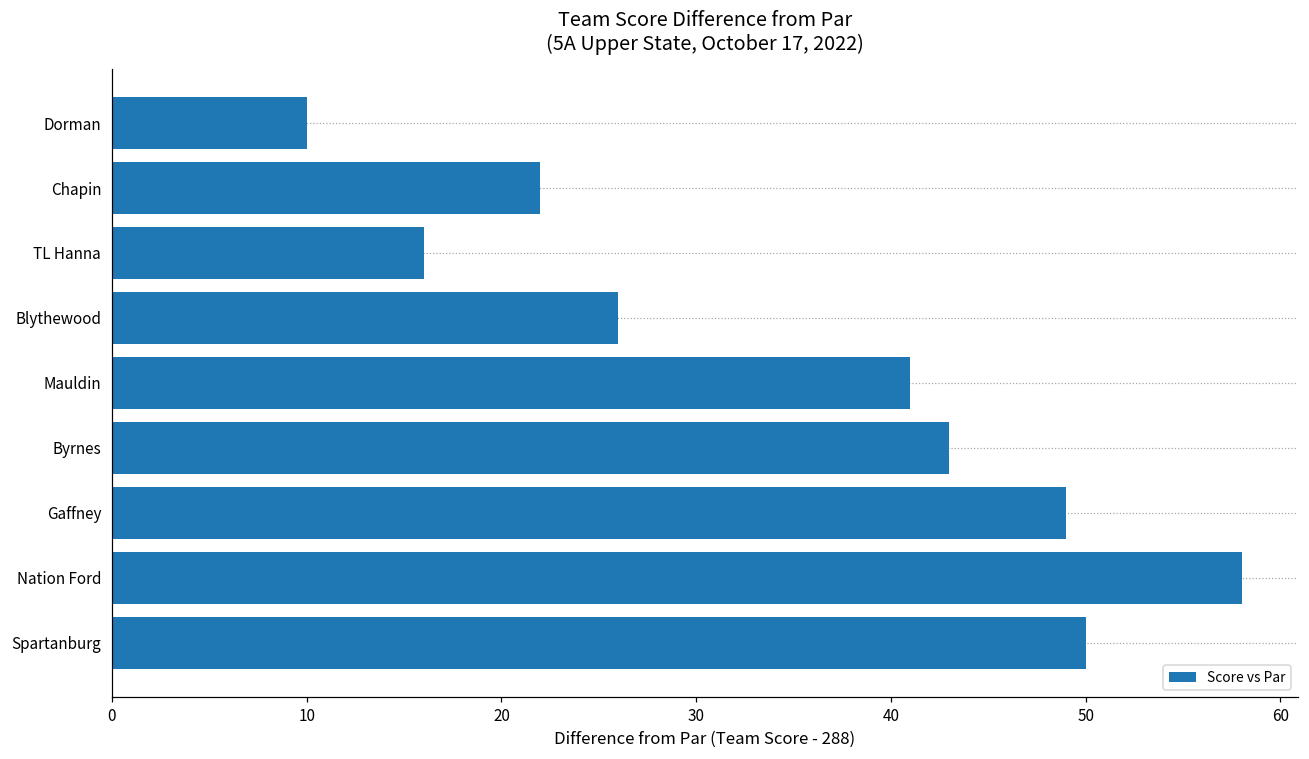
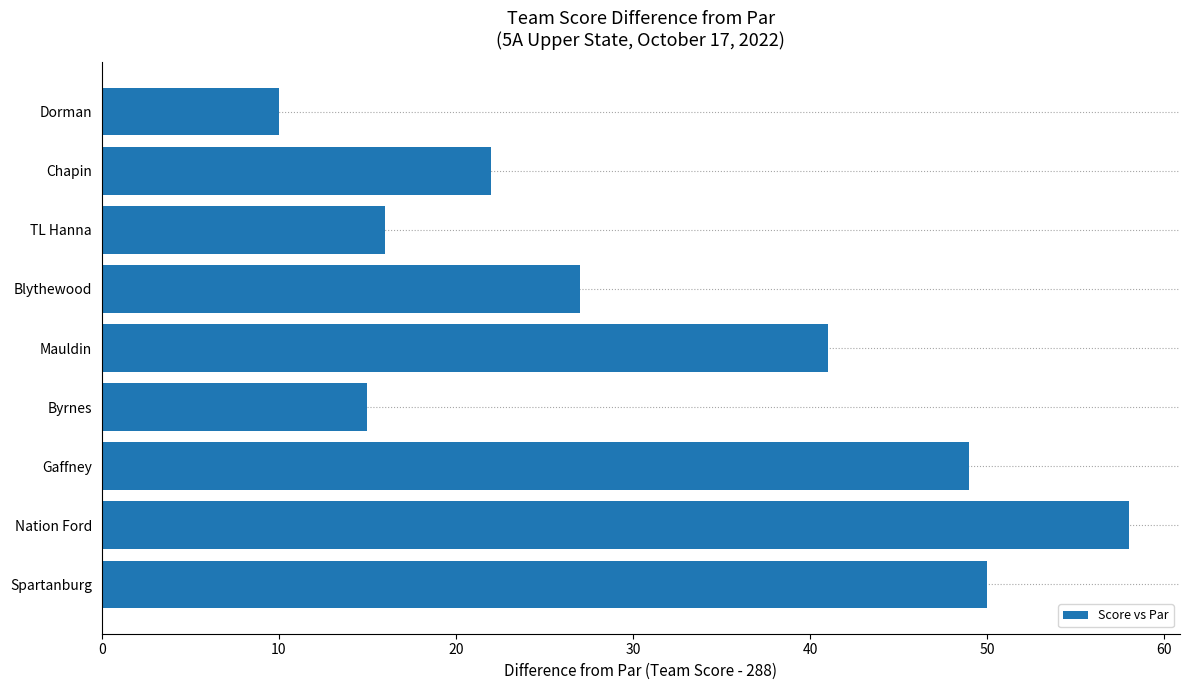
Blythewood: 26.0 -> 27.0
Byrnes: 43.0 -> 15.0
